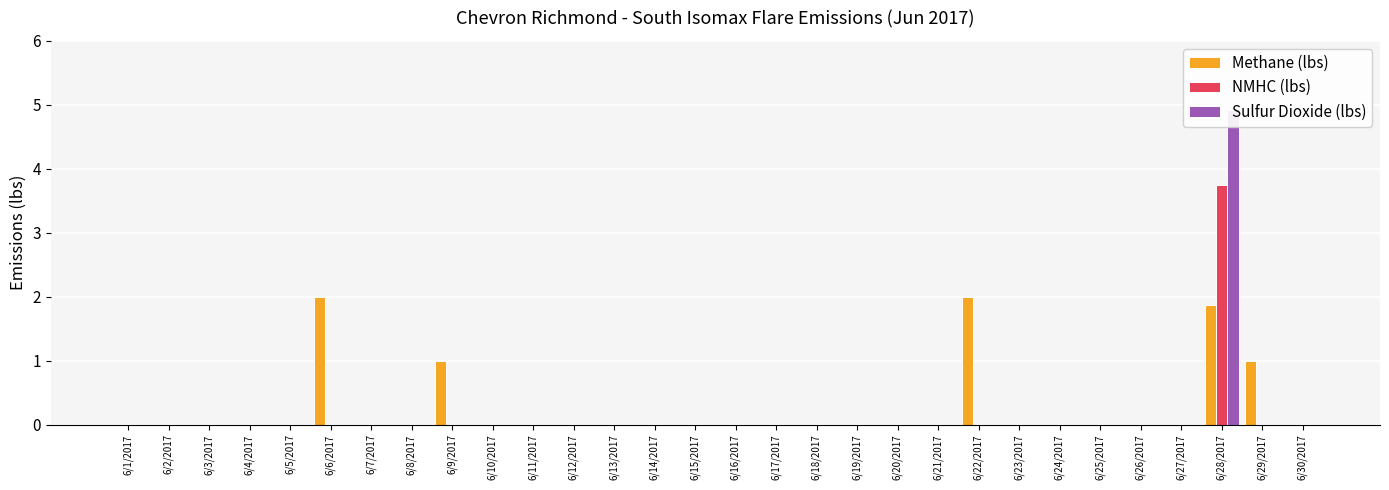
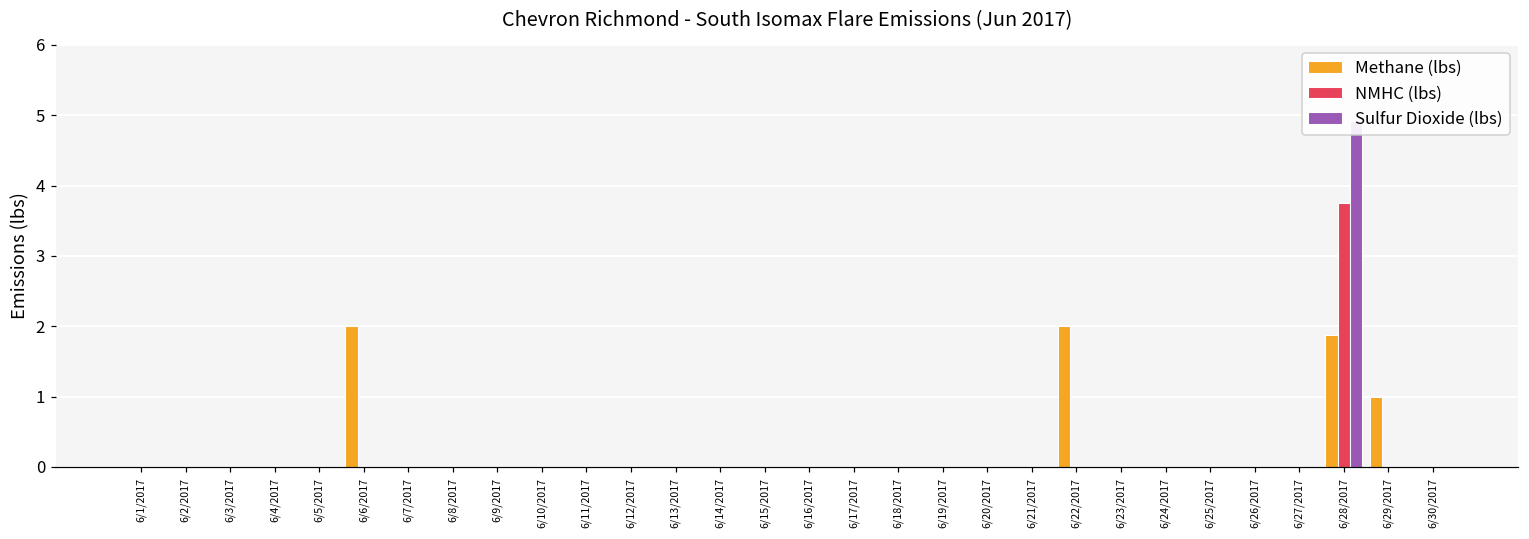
Methane (lbs), 6/9/2017: 1 -> 0
